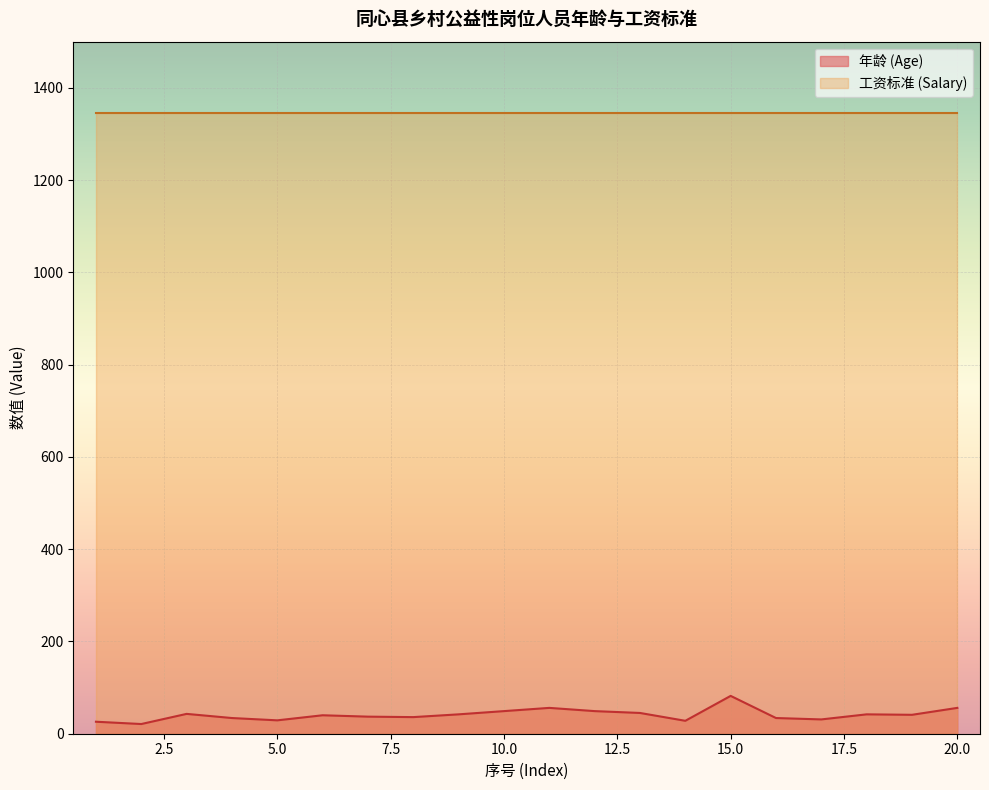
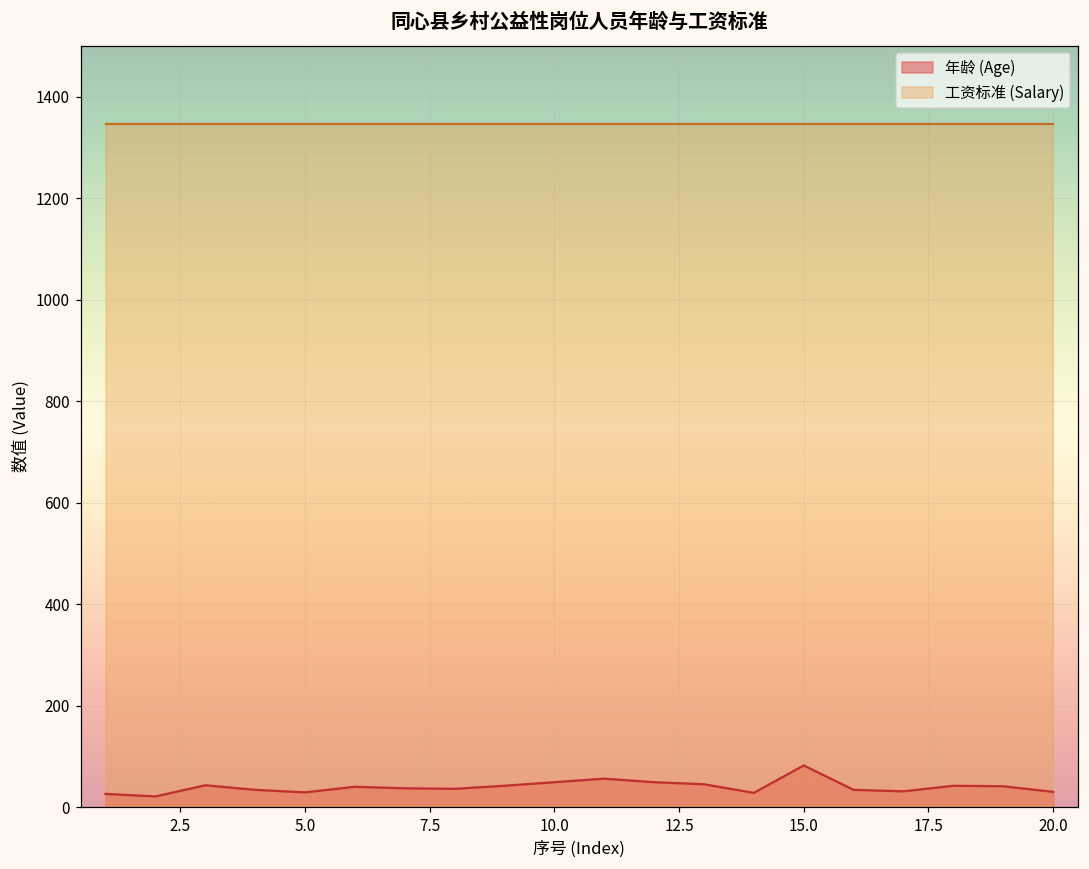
年龄 (Age), 20.0: 60 -> 30
